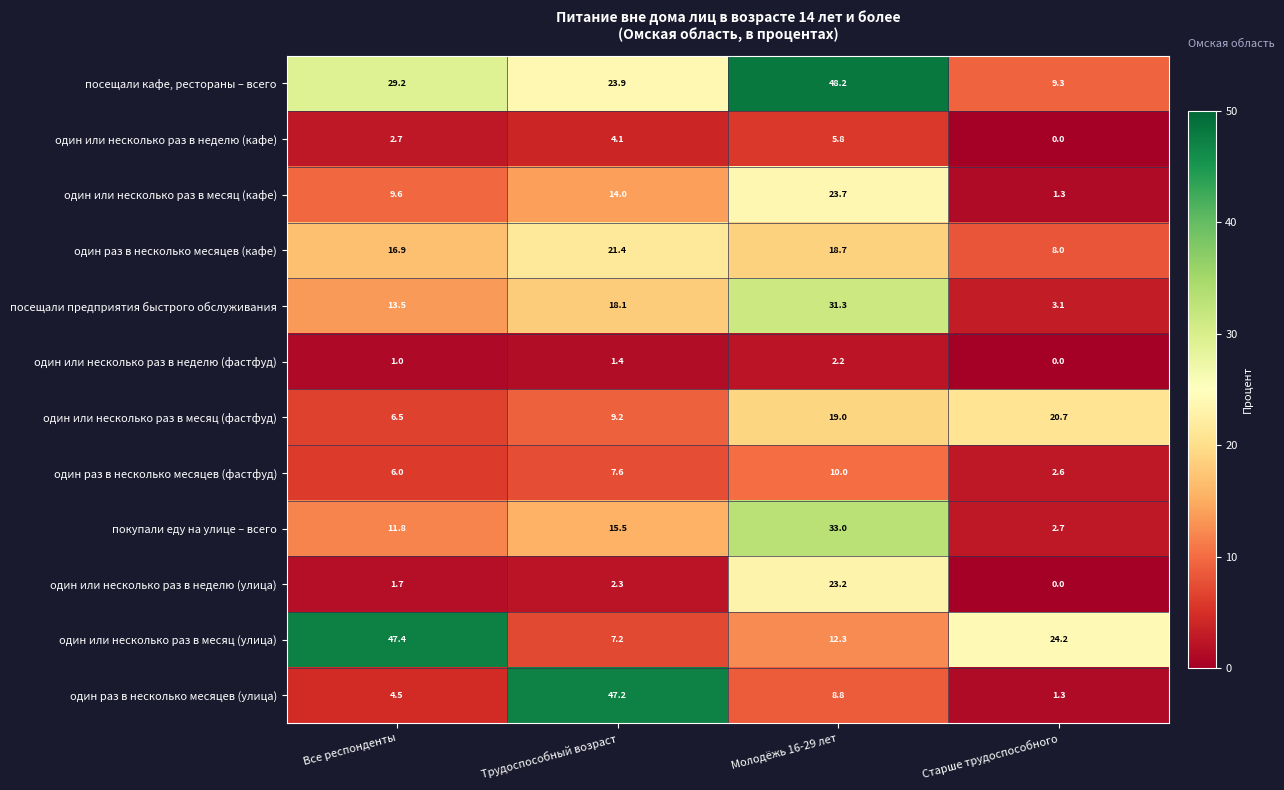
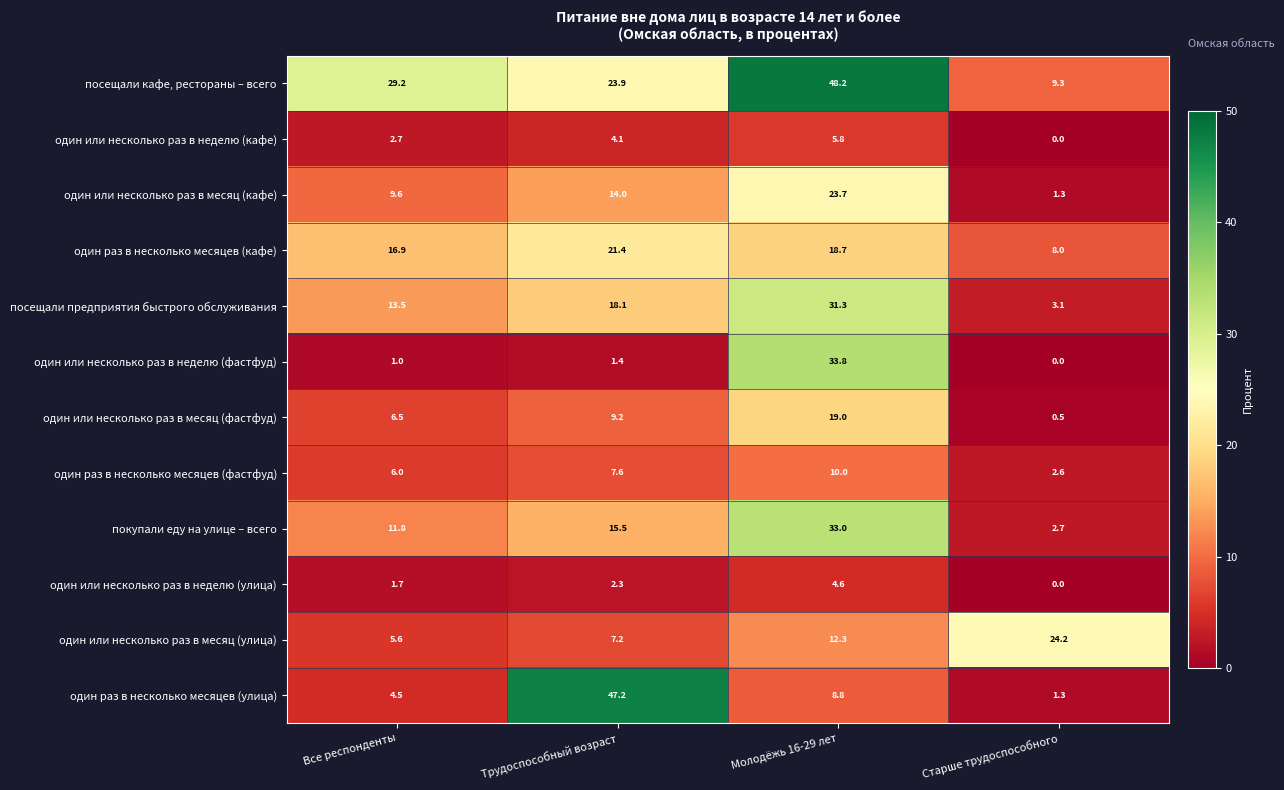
один или несколько раз в неделю (фастфуд), Молодёжь 16-29 лет: 2.2 -> 33.8
один или несколько раз в месяц (фастфуд), Старше трудоспособного: 20.7 -> 0.5
один или несколько раз в неделю (улица), Молодёжь 16-29 лет: 23.2 -> 4.6
один или несколько раз в месяц (улица), Все респонденты: 47.4 -> 5.6
